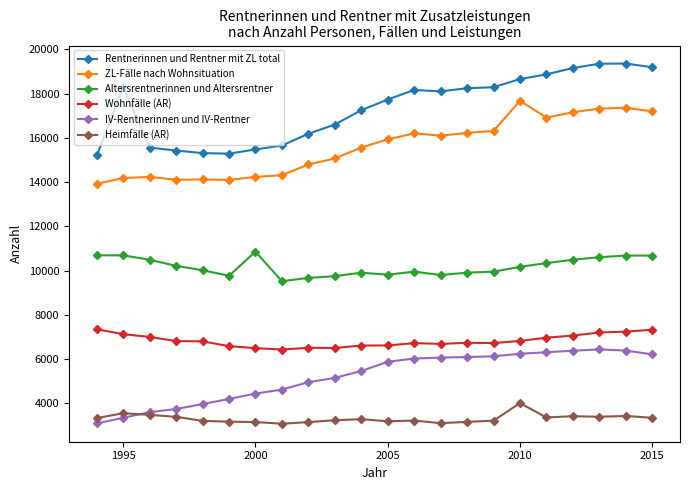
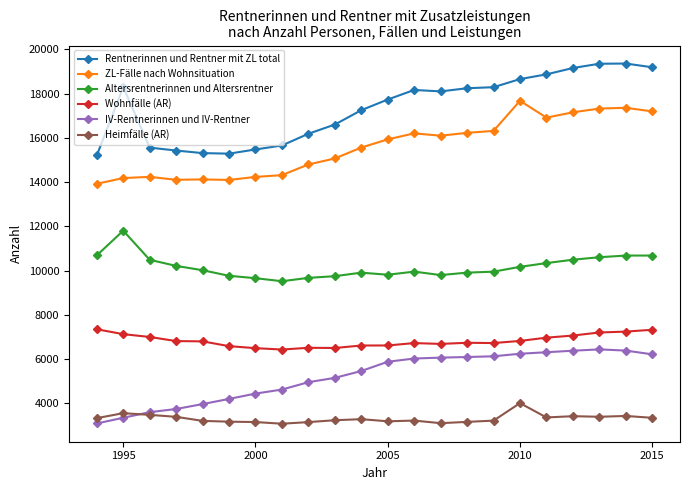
Altersrentnerinnen und Altersrentner, 1995: 10700 -> 11800
Altersrentnerinnen und Altersrentner, 2000: 10900 -> 9700
